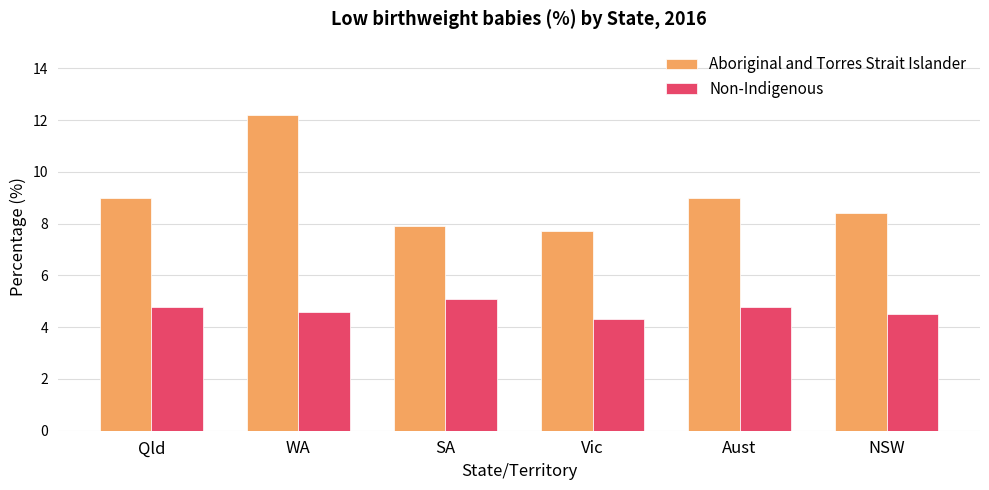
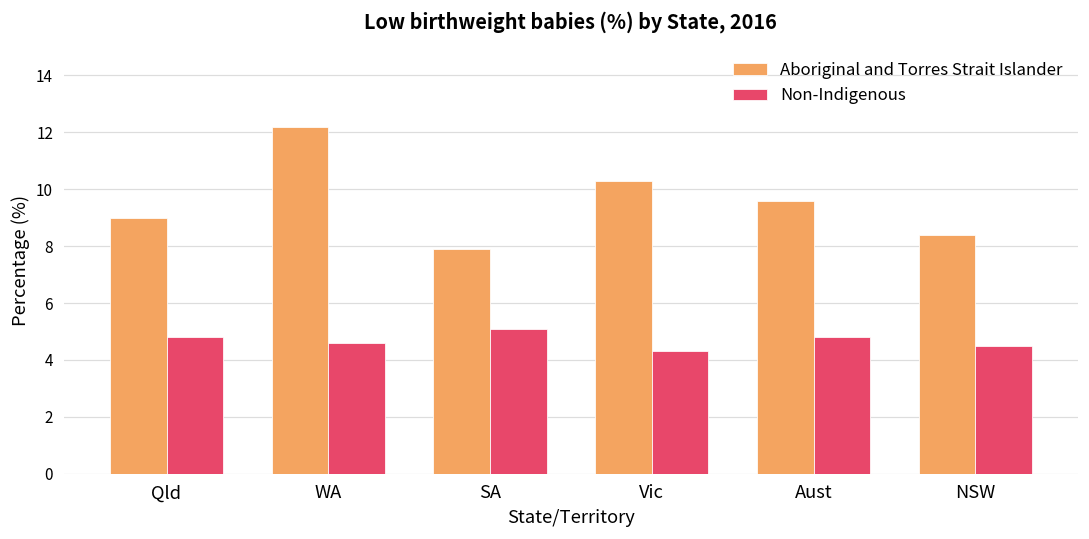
Aboriginal and Torres Strait Islander, Vic: 7.7 -> 10.3
Aboriginal and Torres Strait Islander, Aust: 9.0 -> 9.6
